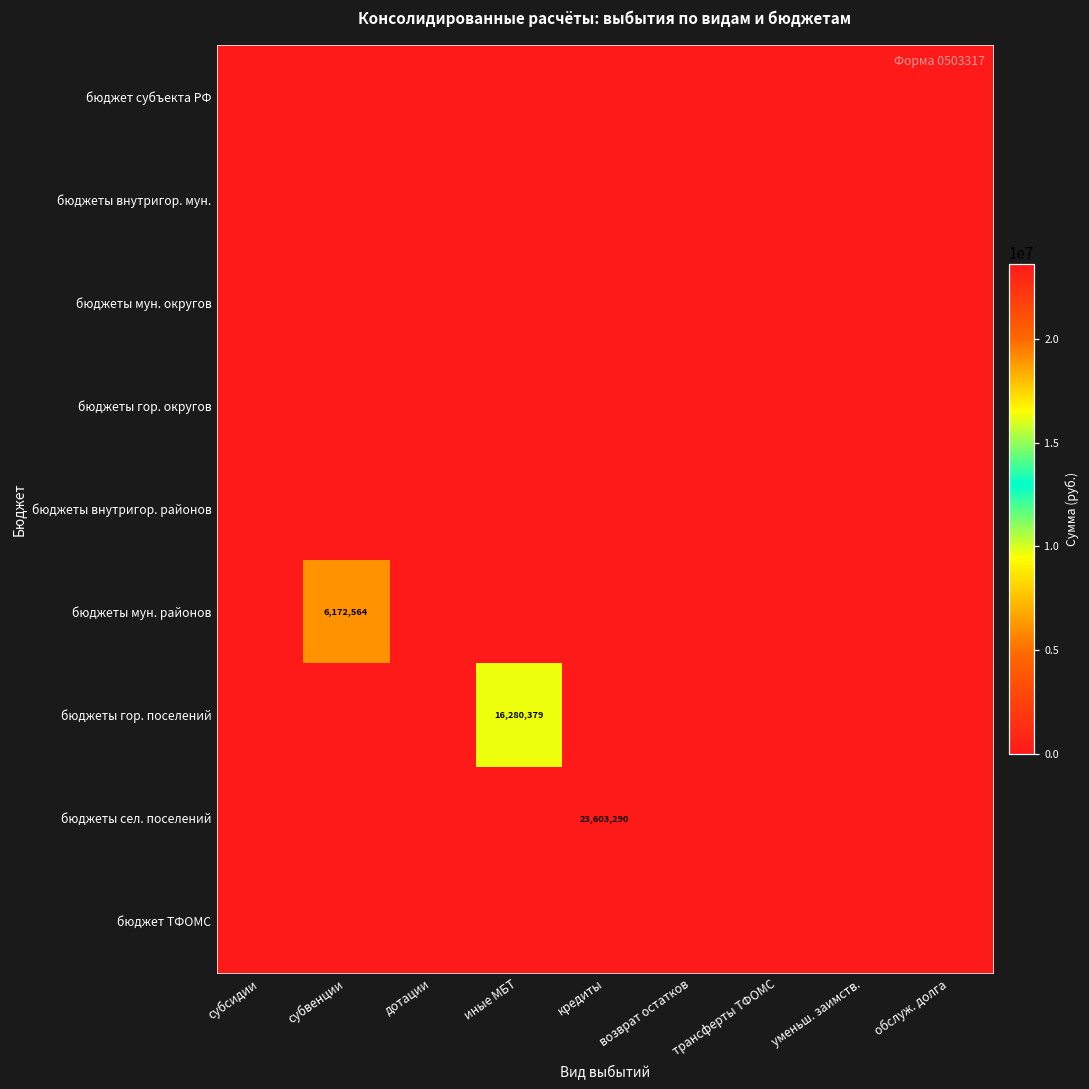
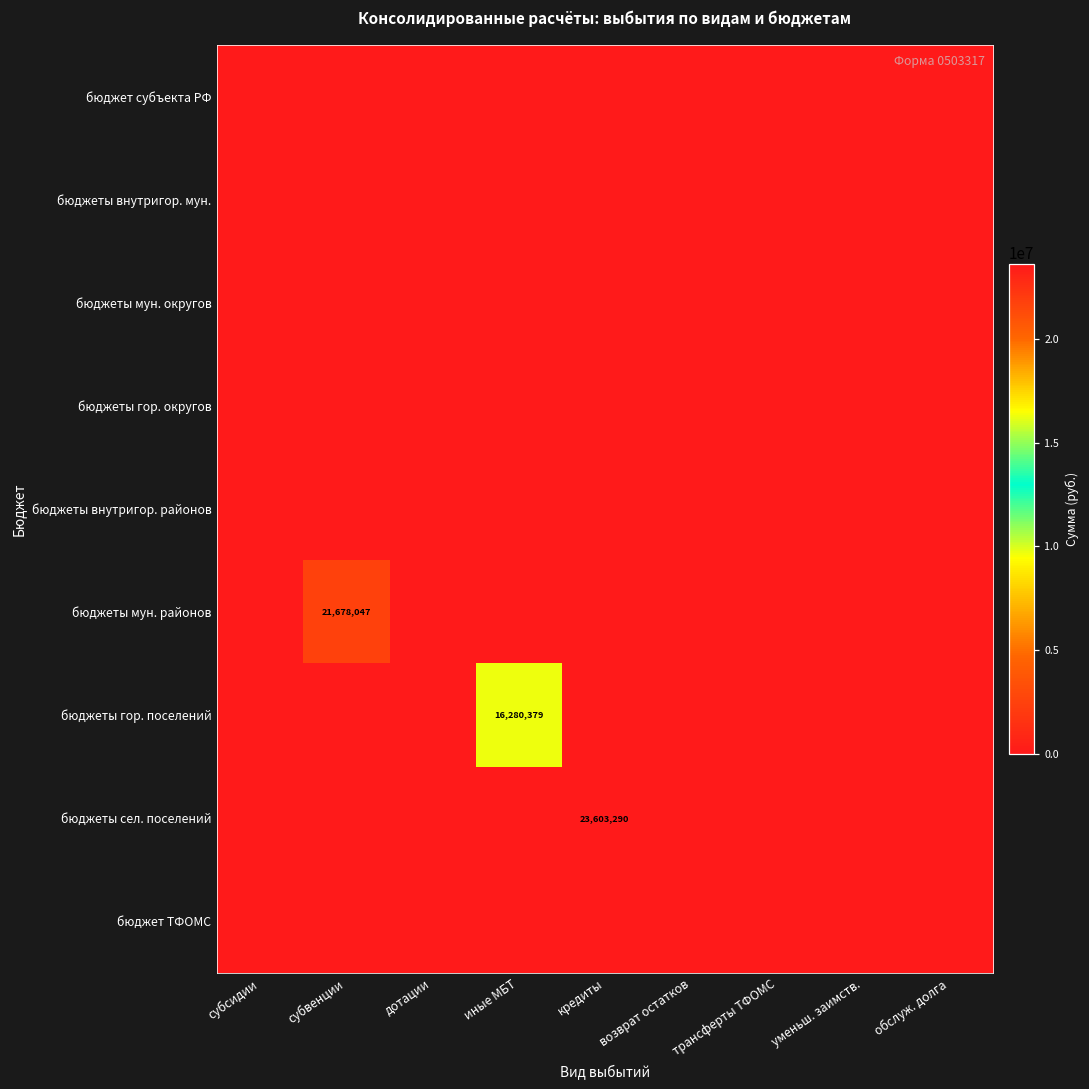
бюджеты мун. районов, субвенции: 6,172,564 -> 21,678,047
